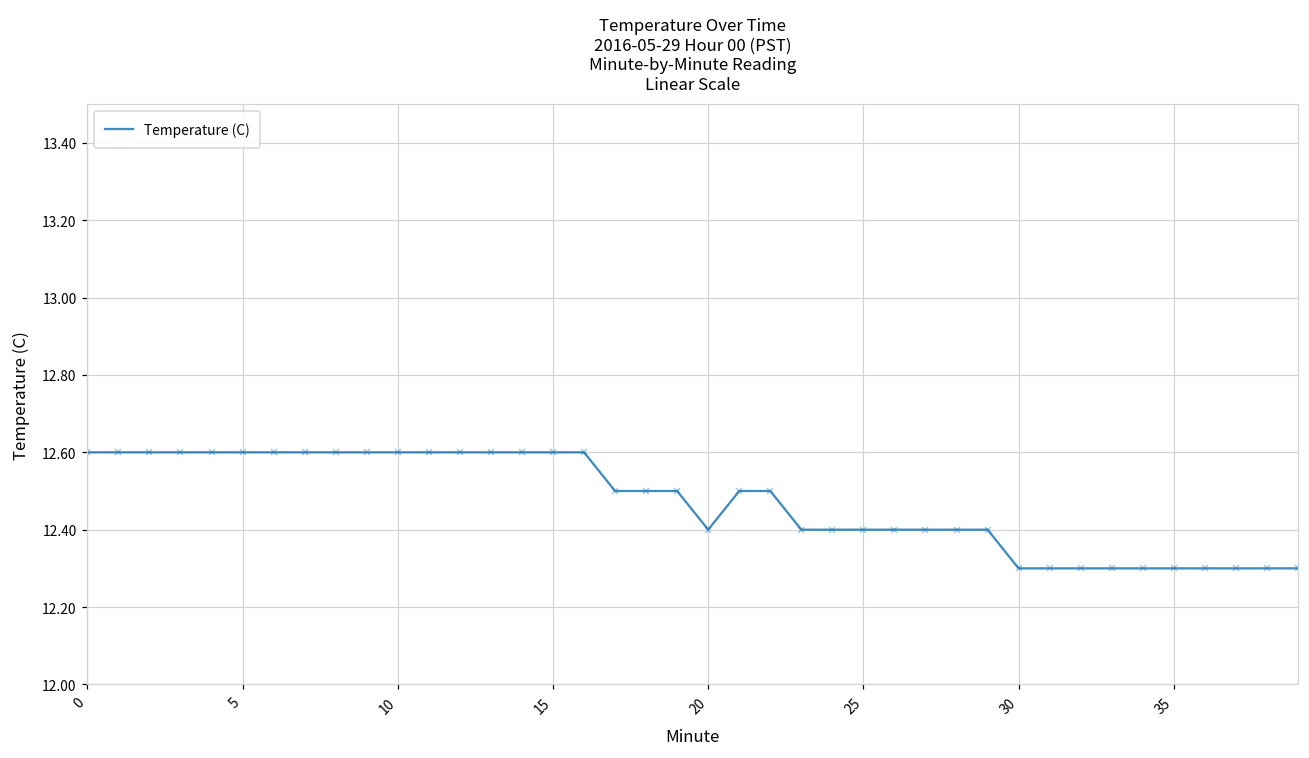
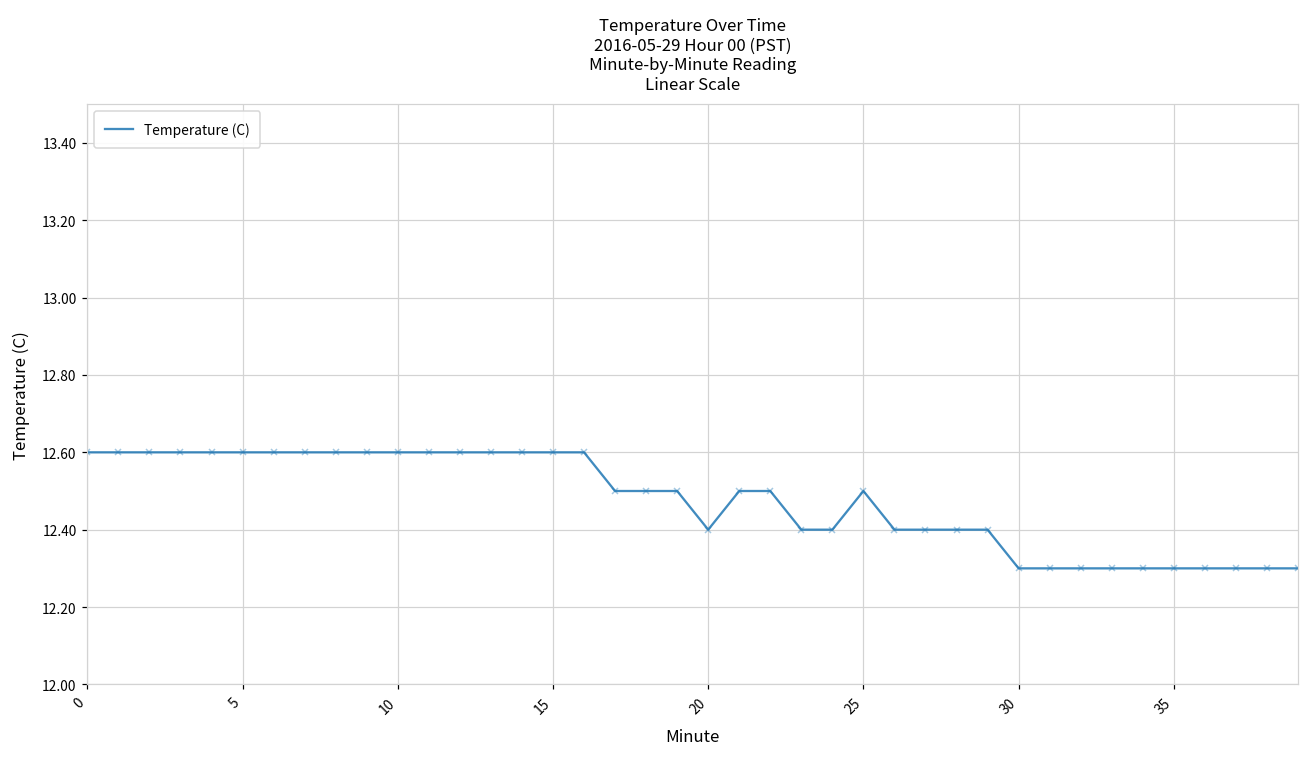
25: 12.4 -> 12.5
